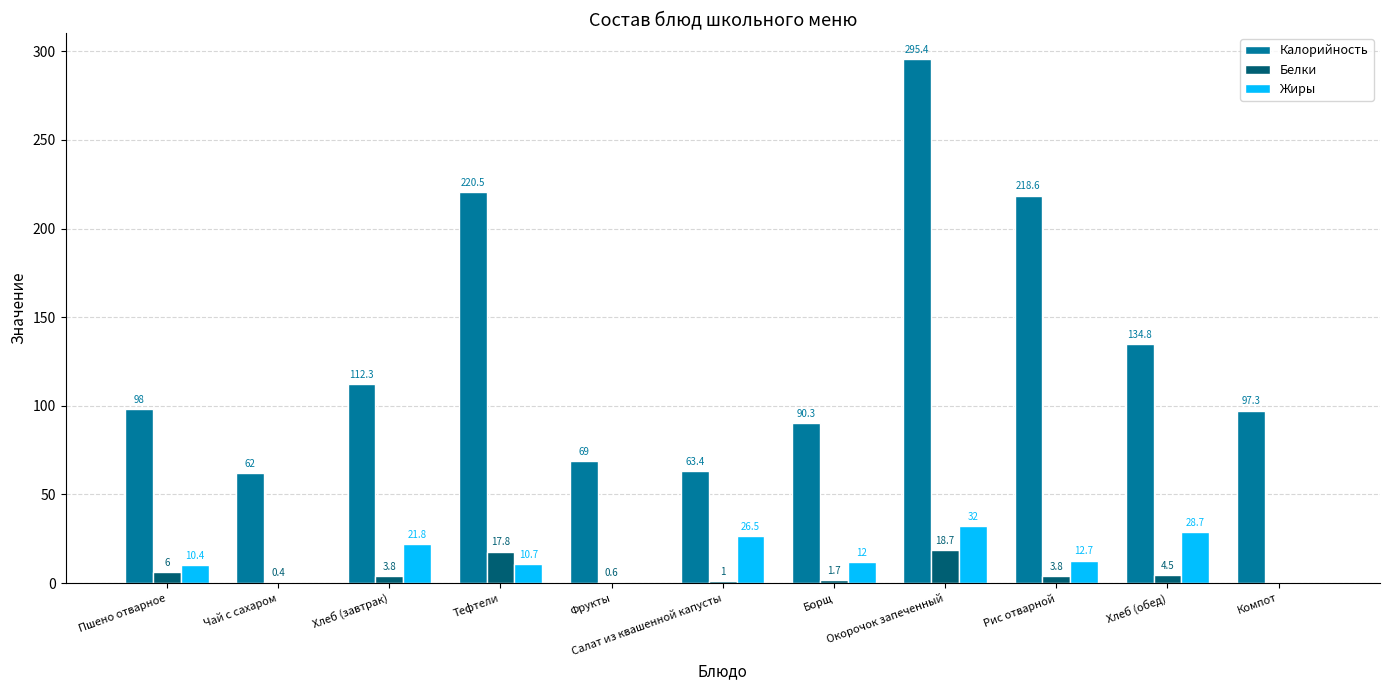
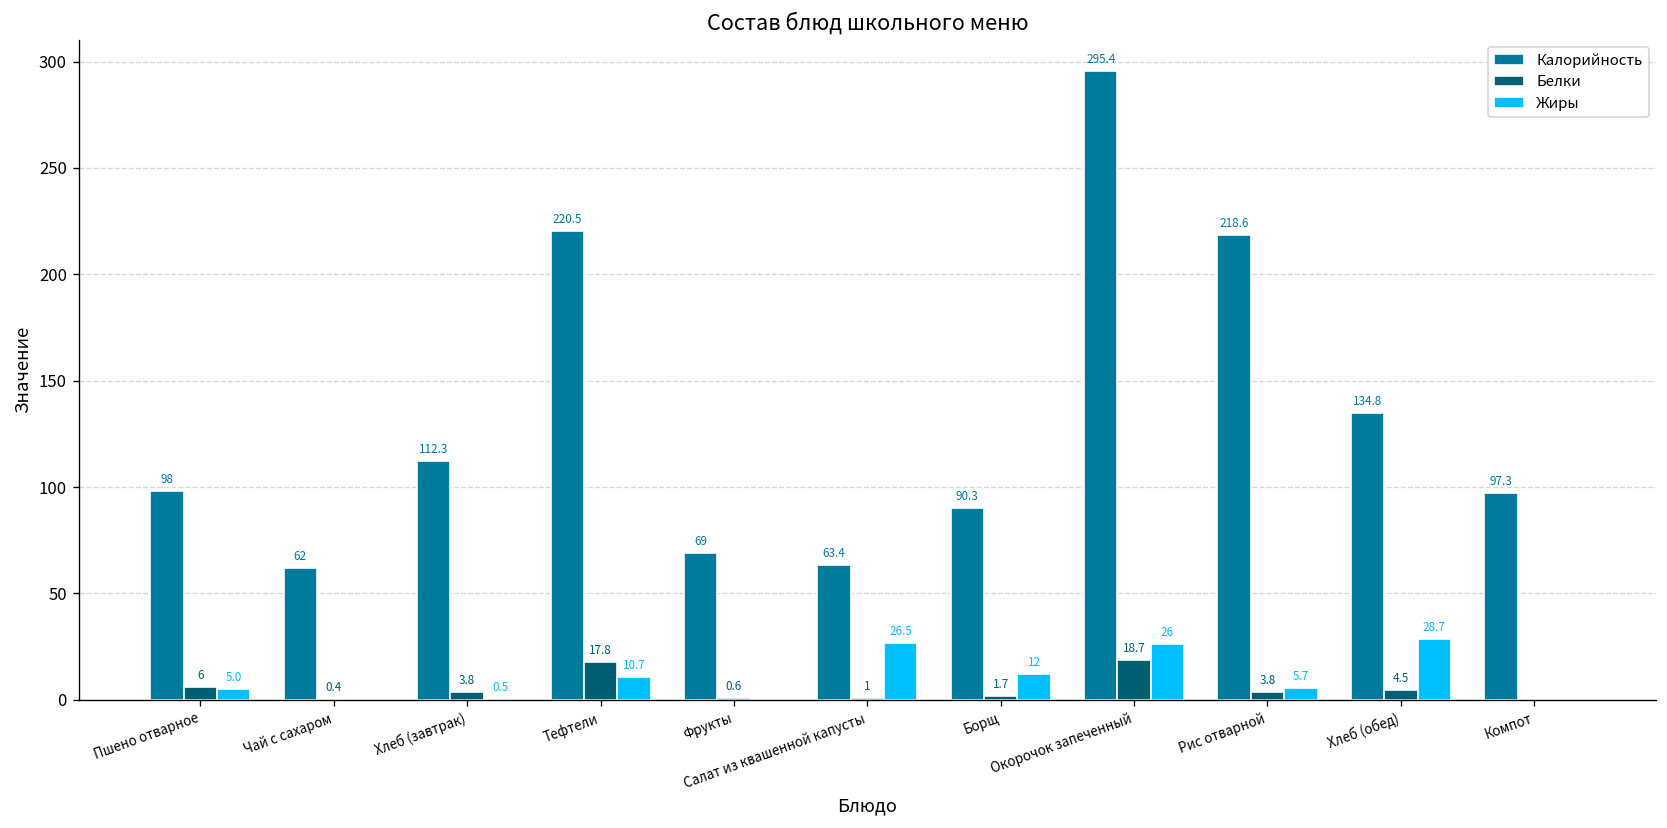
Жиры, Пшено отварное: 10.4 -> 5.0
Жиры, Хлеб (завтрак): 21.8 -> 0.5
Жиры, Окорочок запеченный: 32 -> 26
Жиры, Рис отварной: 12.7 -> 5.7
